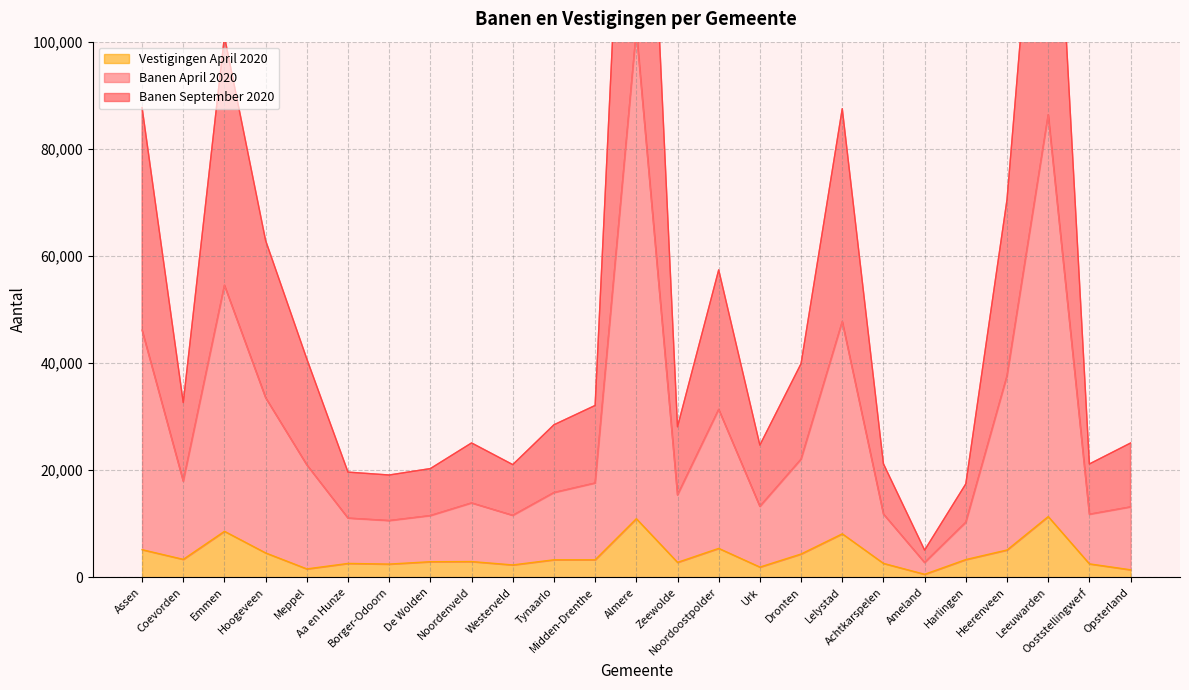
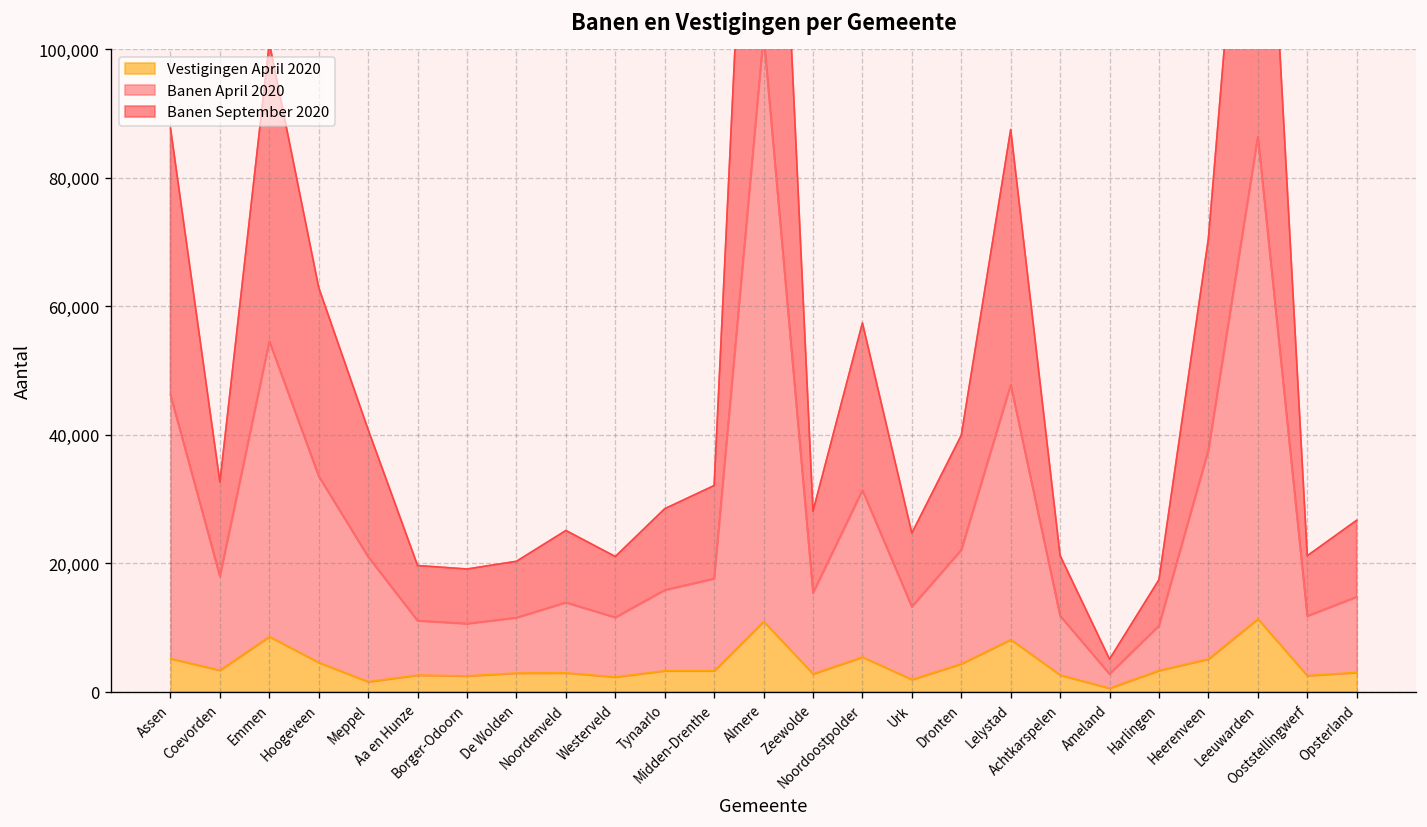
Vestigingen April 2020, Opsterland: 1,000 -> 3,000
